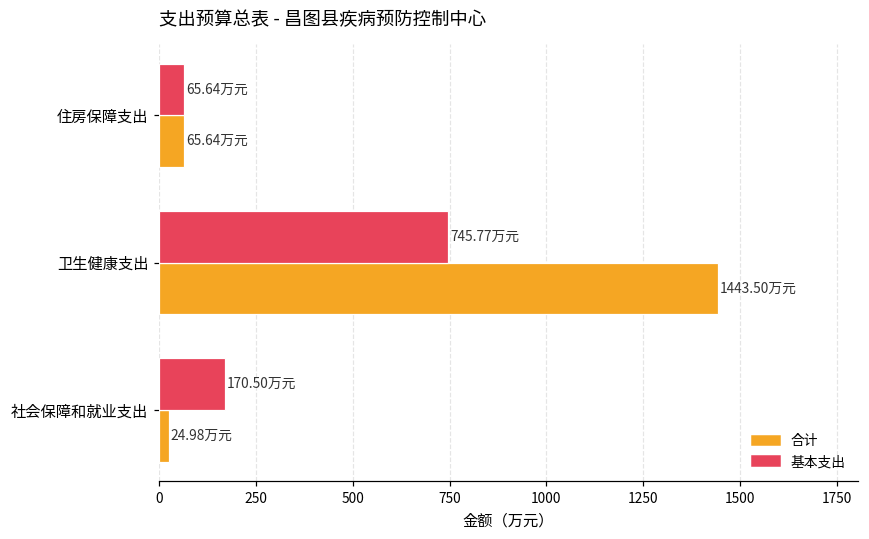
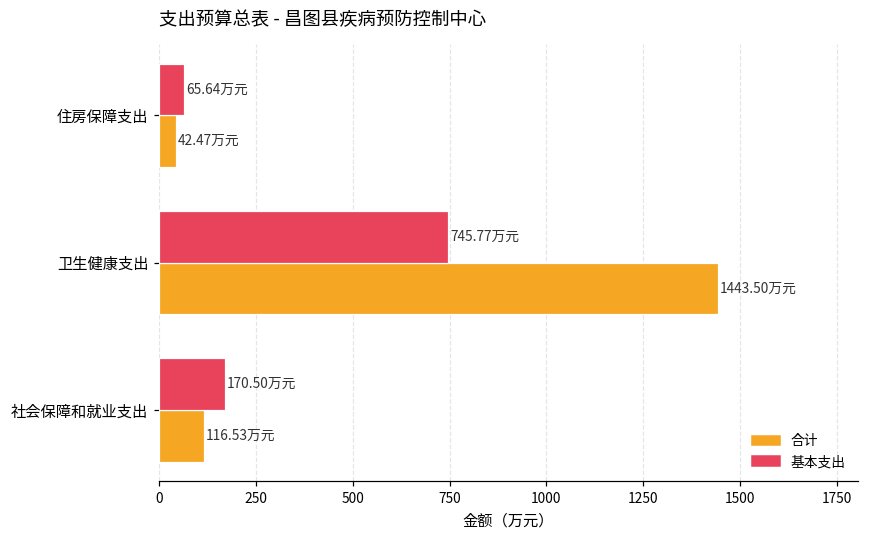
合计, 住房保障支出: 65.64 -> 42.47
合计, 社会保障和就业支出: 24.98 -> 116.53
